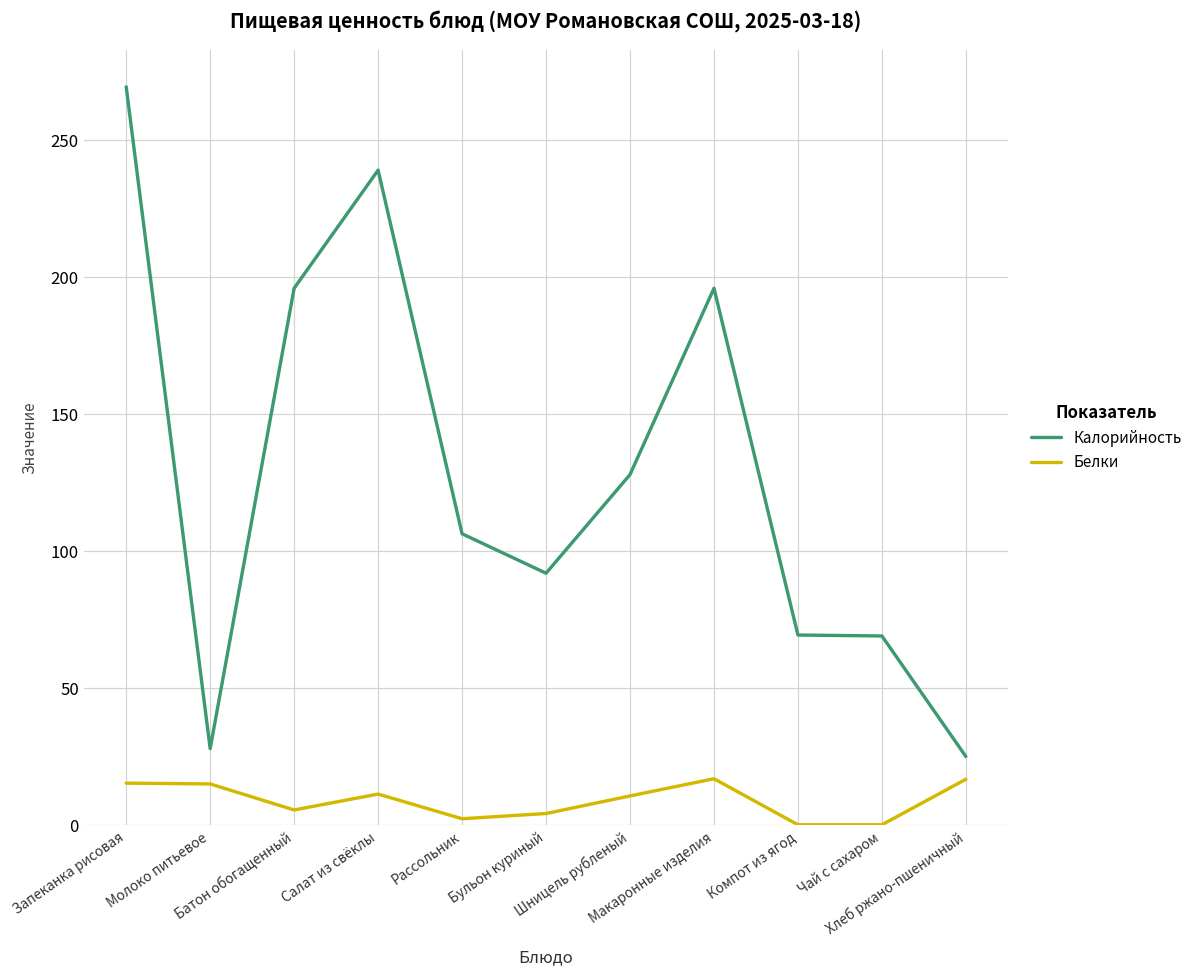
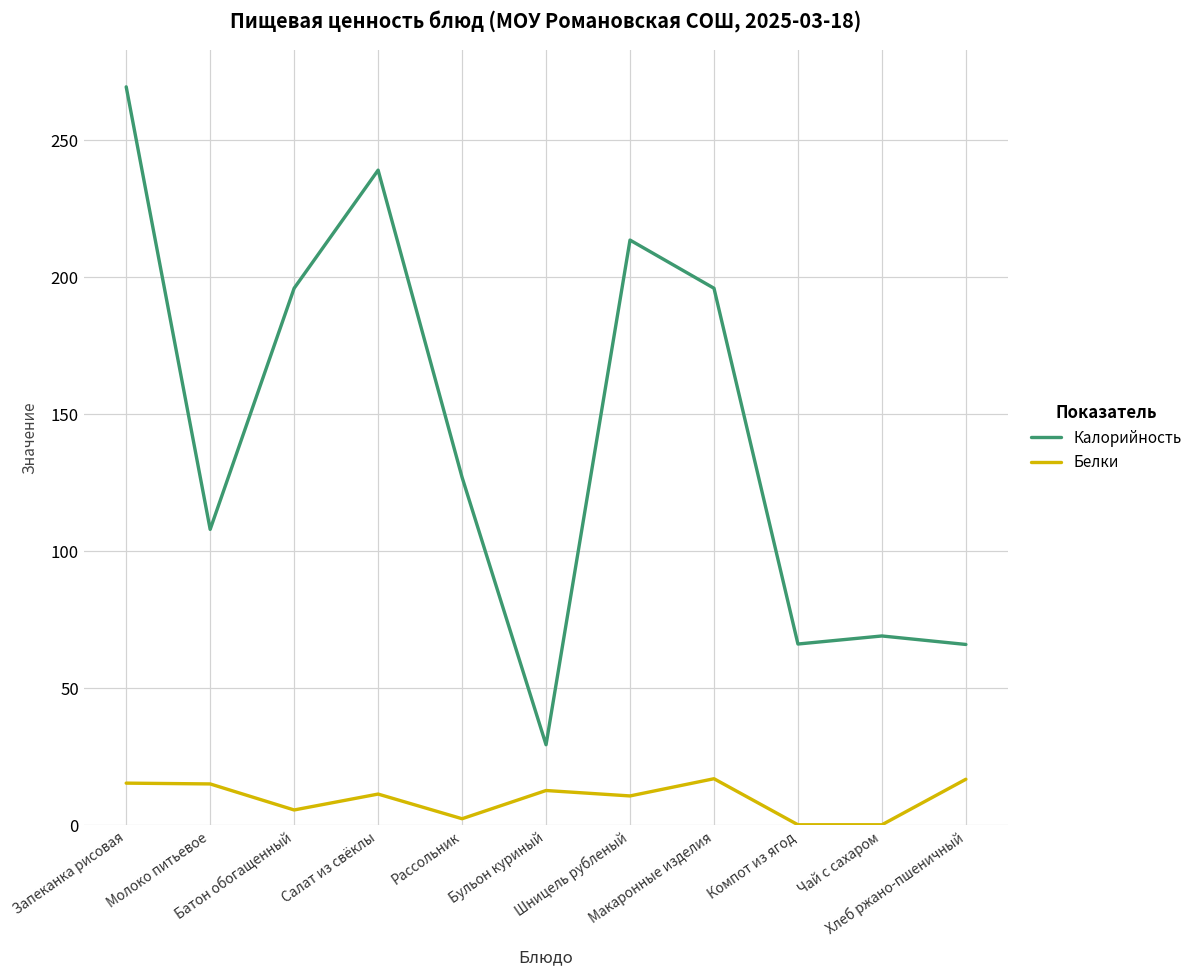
Калорийность, Молоко питьевое: 28 -> 108
Калорийность, Рассольник: 106 -> 127
Калорийность, Бульон куриный: 92 -> 29
Белки, Бульон куриный: 4 -> 13
Калорийность, Шницель рубленый: 128 -> 214
Калорийность, Компот из ягод: 69 -> 66
Калорийность, Хлеб ржано-пшеничный: 25 -> 66
